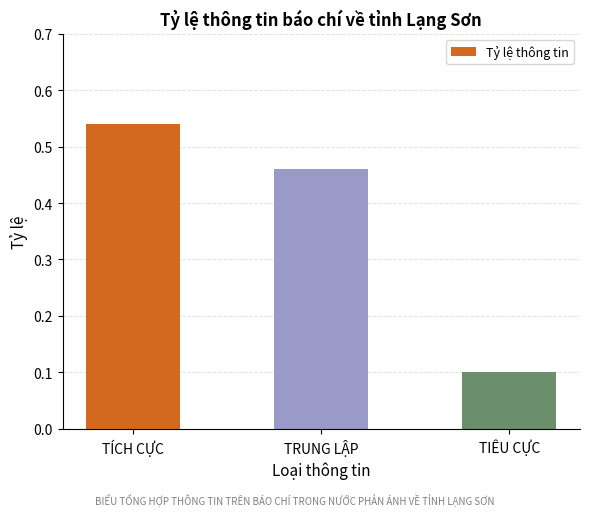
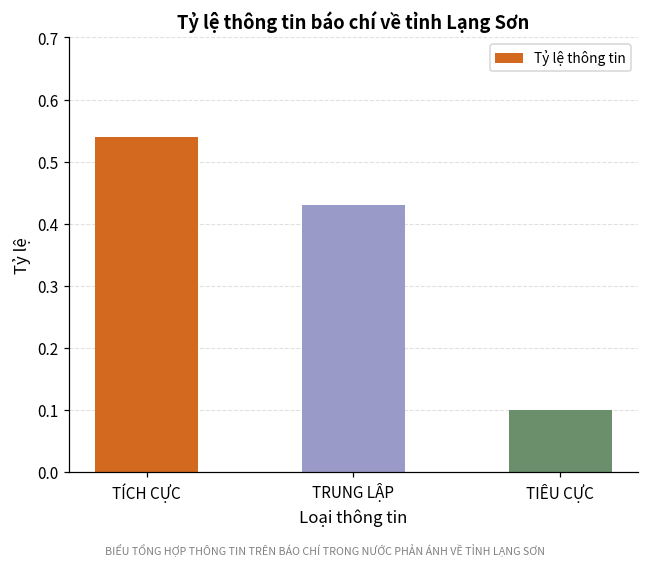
TRUNG LẬP: 0.46 -> 0.43
